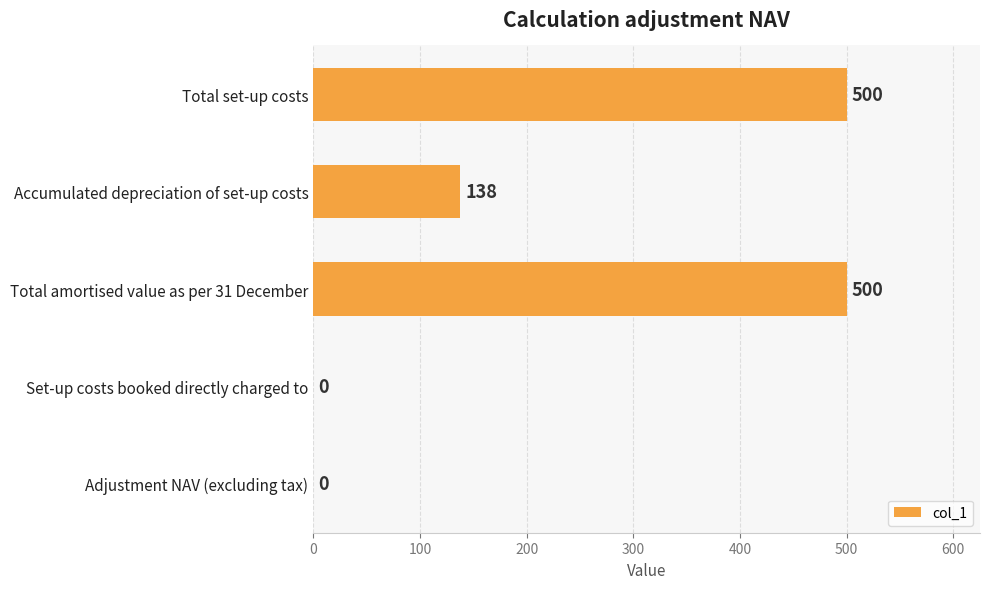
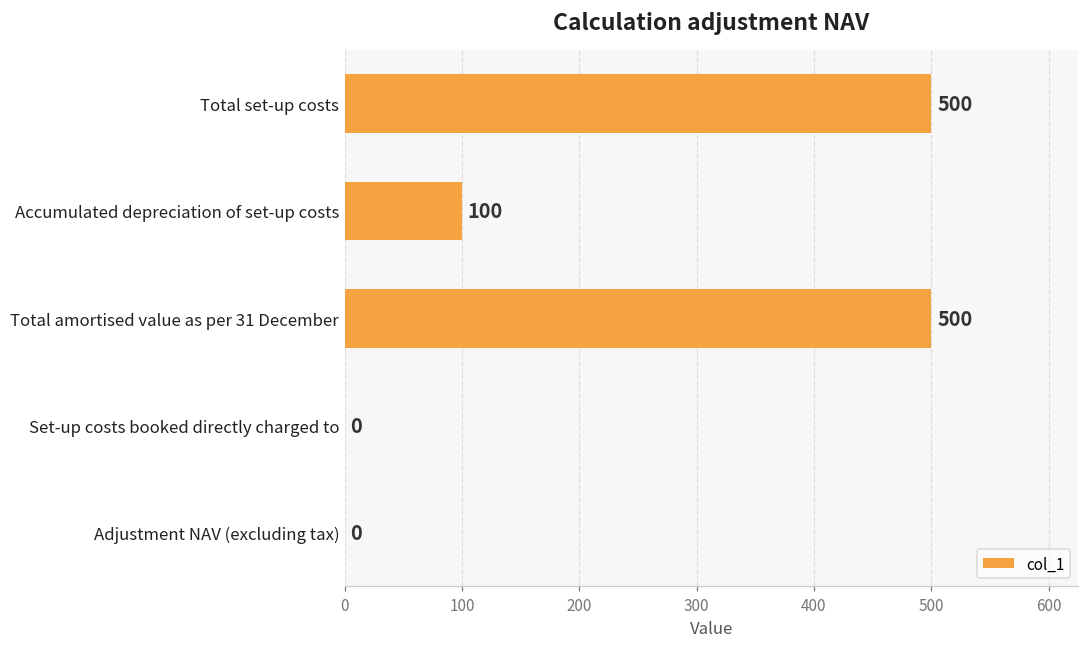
Accumulated depreciation of set-up costs: 138 -> 100
